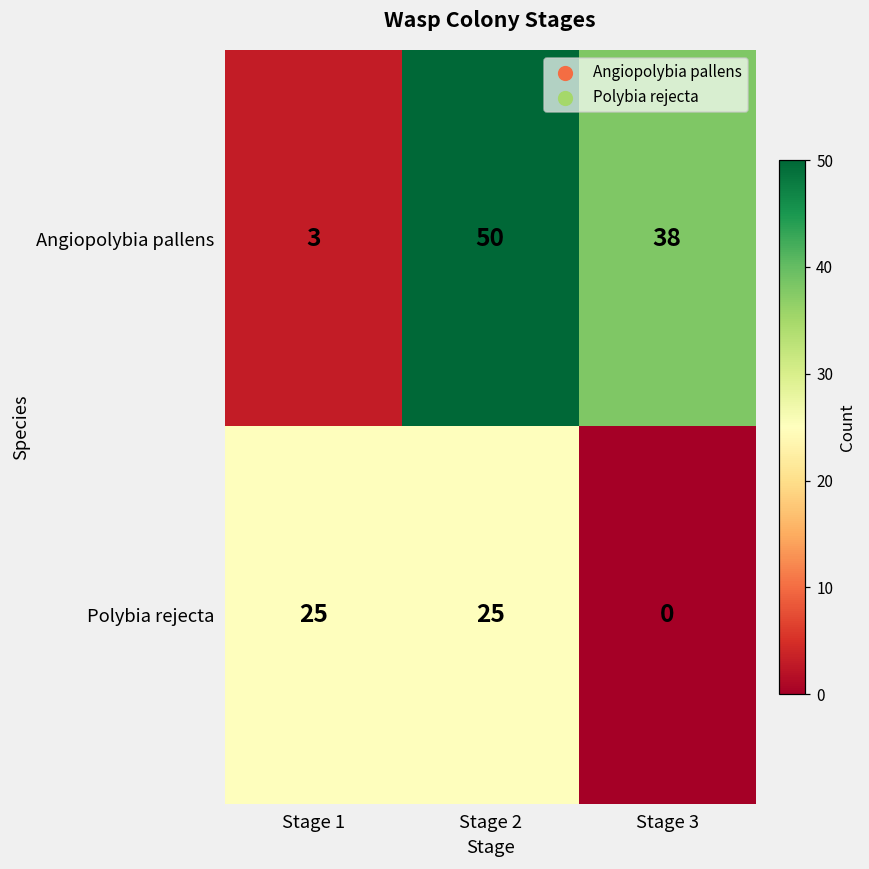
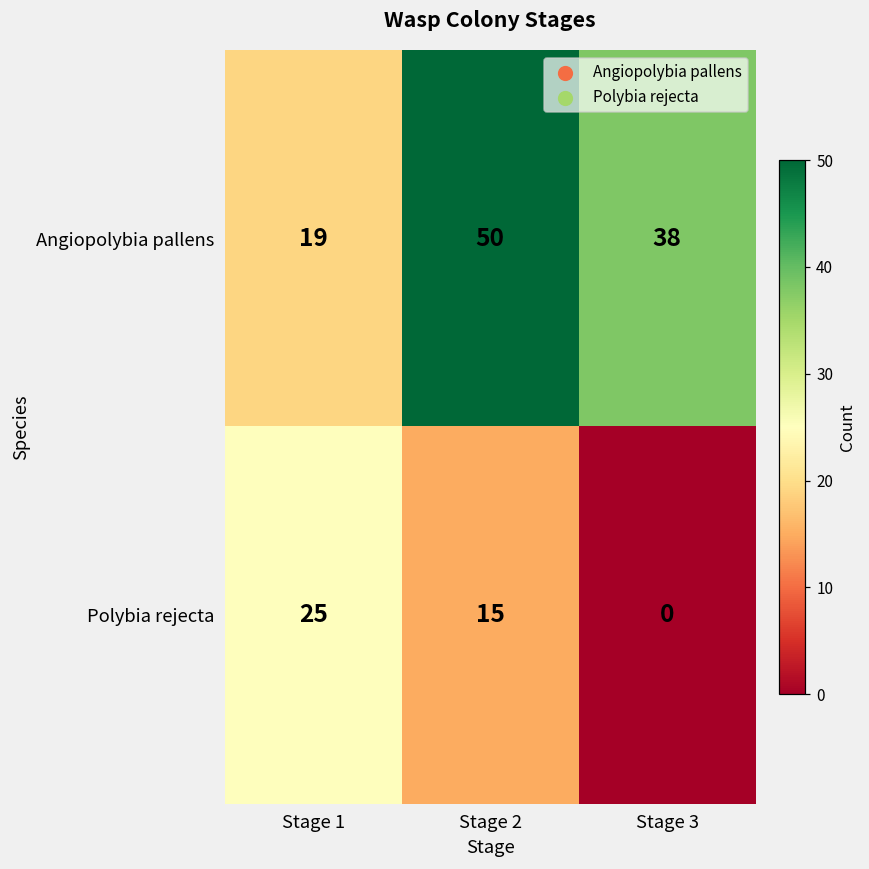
Angiopolybia pallens, Stage 1: 3 -> 19
Polybia rejecta, Stage 2: 25 -> 15
